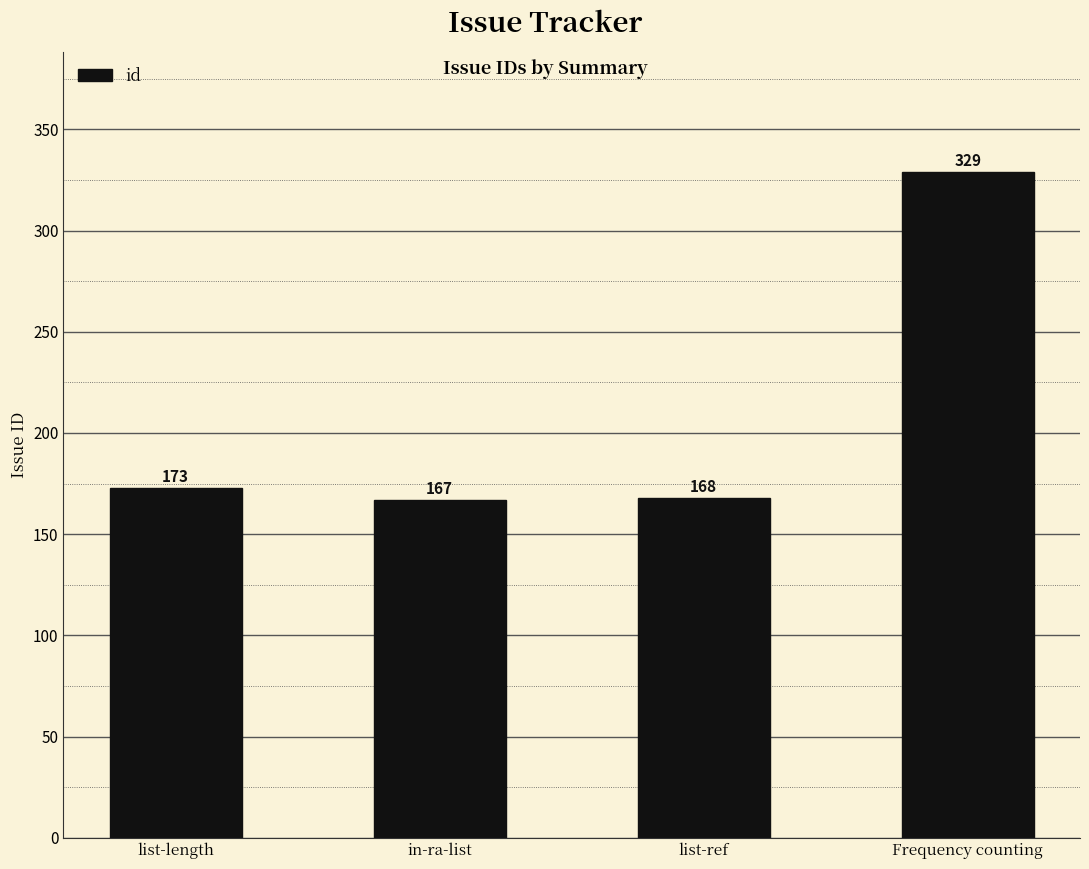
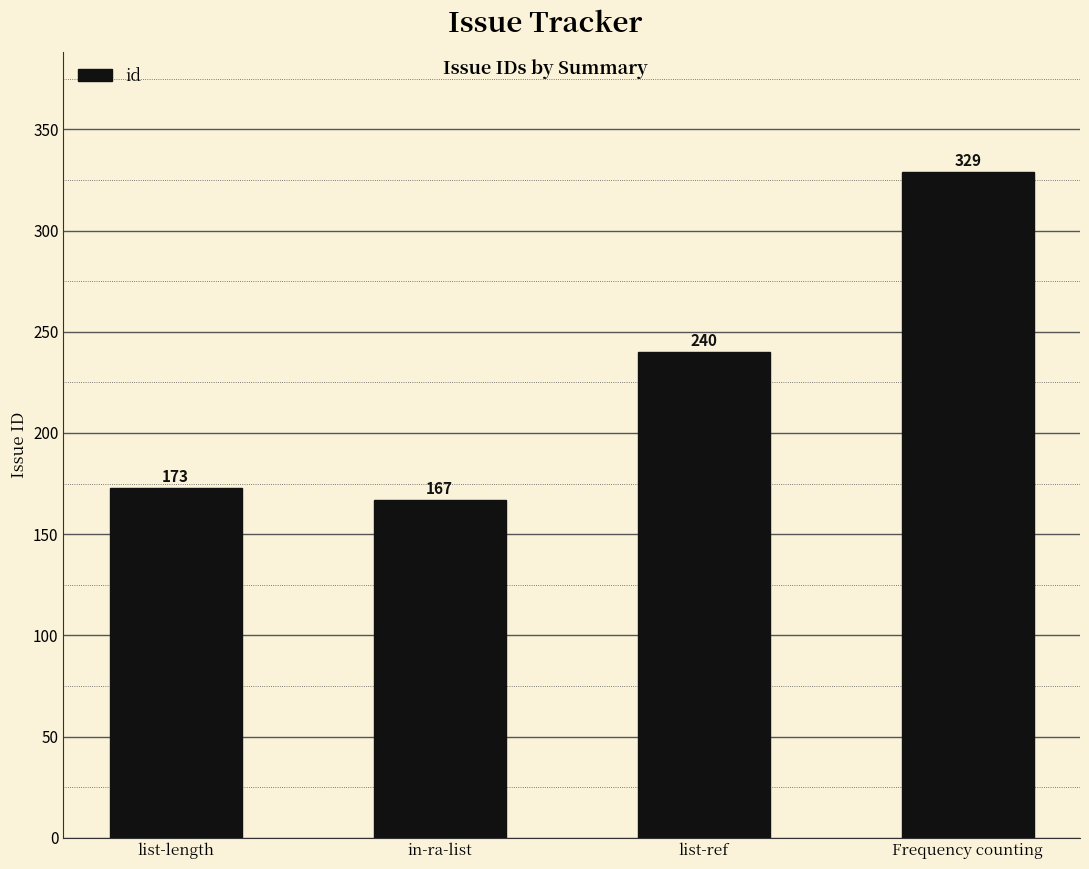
list-ref: 168 -> 240
